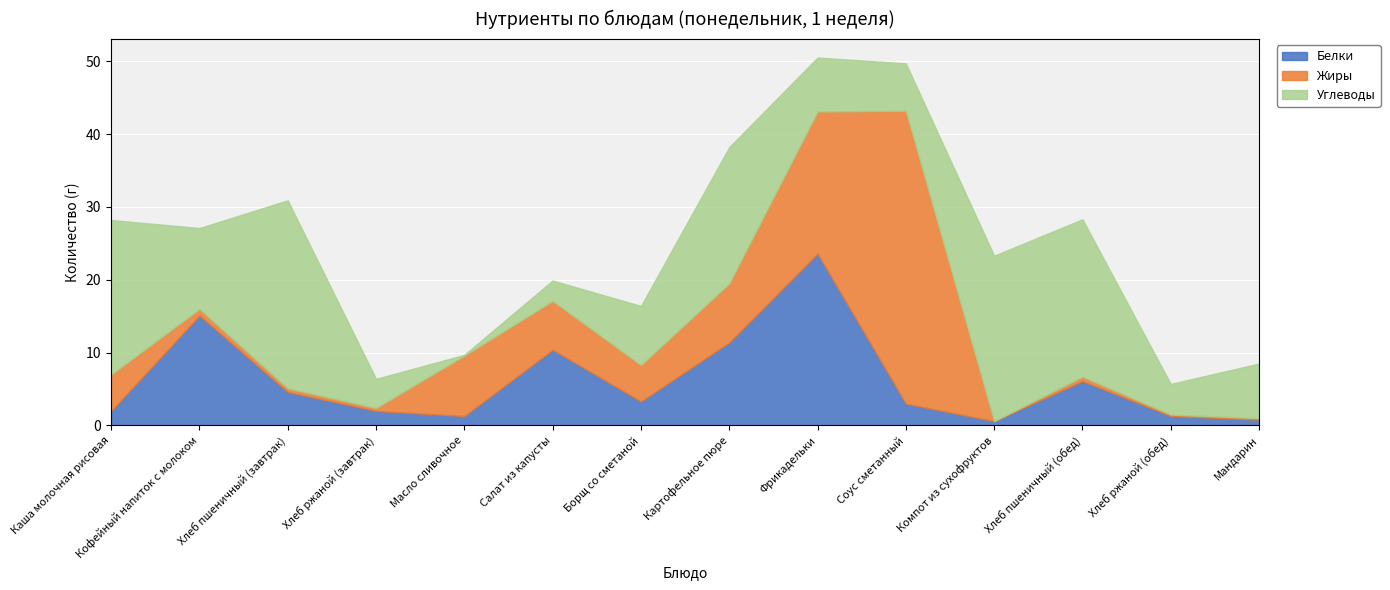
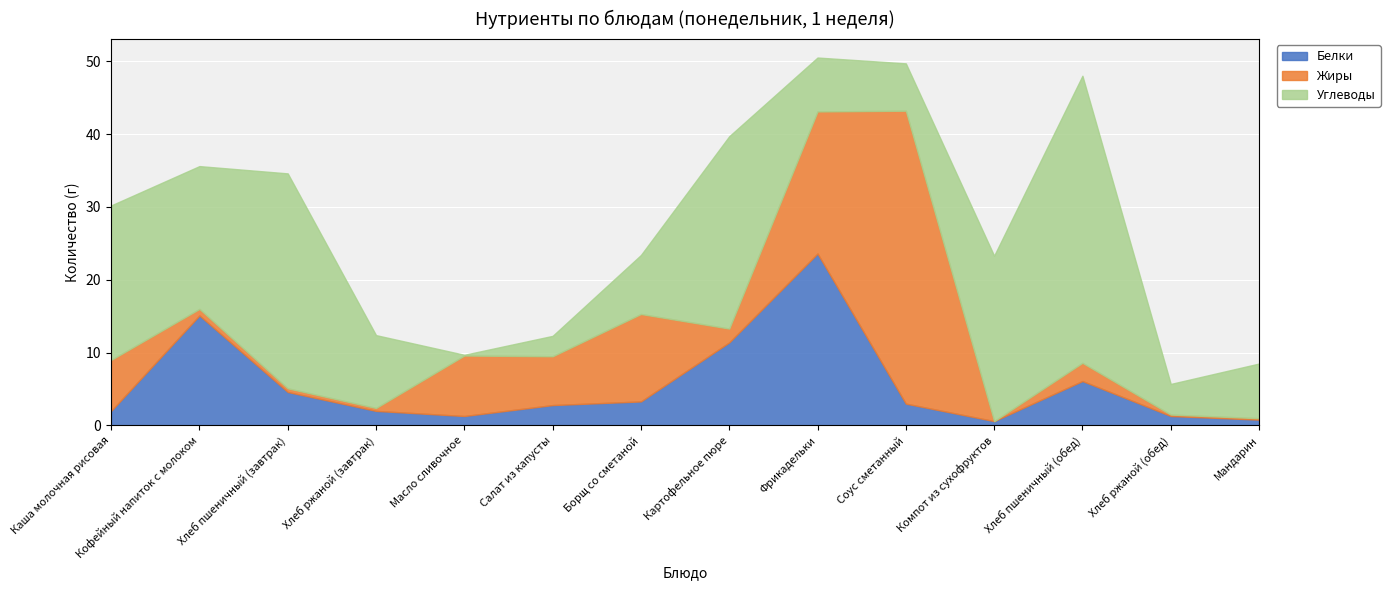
Жиры, Каша молочная рисовая: 5 -> 7
Углеводы, Кофейный напиток с молоком: 11 -> 20
Углеводы, Хлеб пшеничный (завтрак): 26 -> 30
Углеводы, Хлеб ржаной (завтрак): 4 -> 10
Белки, Салат из капусты: 10 -> 3
Жиры, Борщ со сметаной: 5 -> 12
Жиры, Картофельное пюре: 8 -> 2
Углеводы, Картофельное пюре: 19 -> 26
Жиры, Хлеб пшеничный (обед): 1 -> 3
Углеводы, Хлеб пшеничный (обед): 22 -> 39
